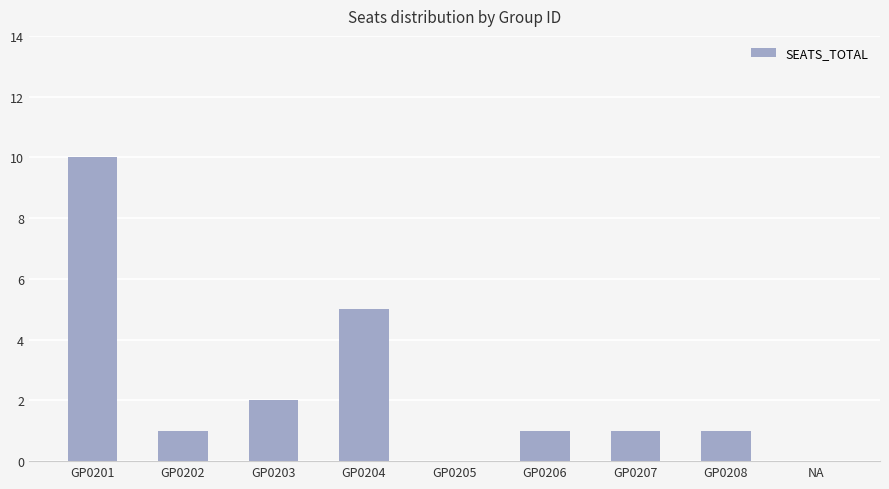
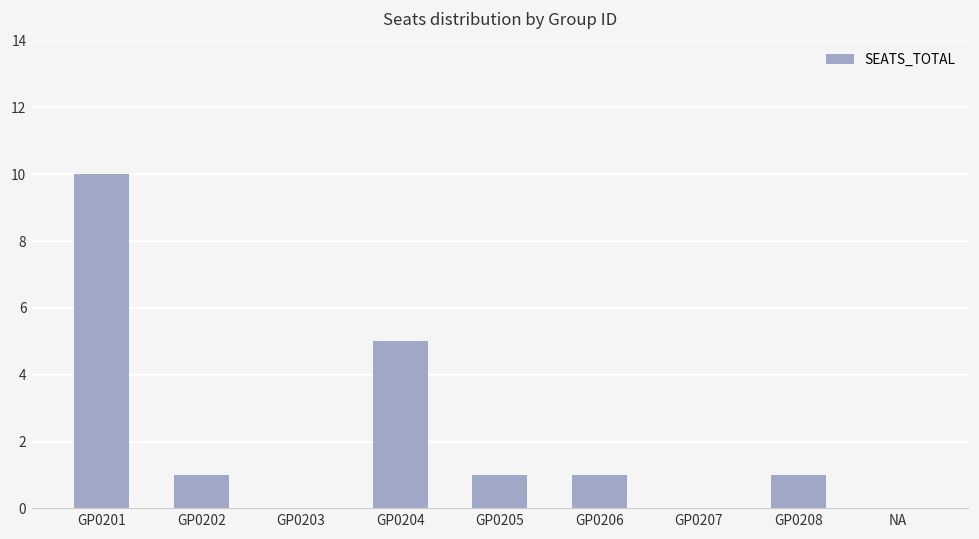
GP0203: 2 -> 0
GP0205: 0 -> 1
GP0207: 1 -> 0
